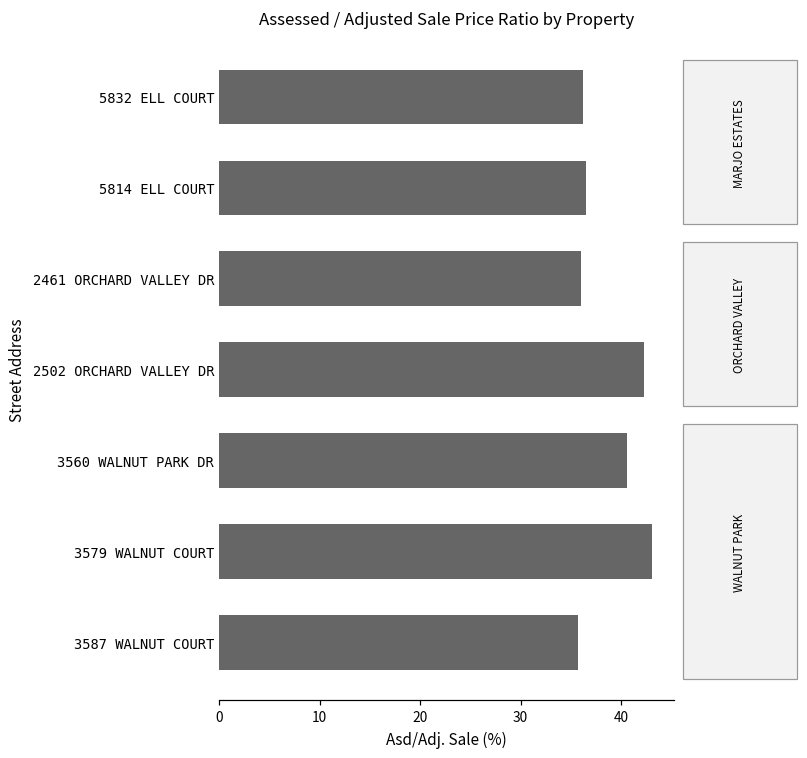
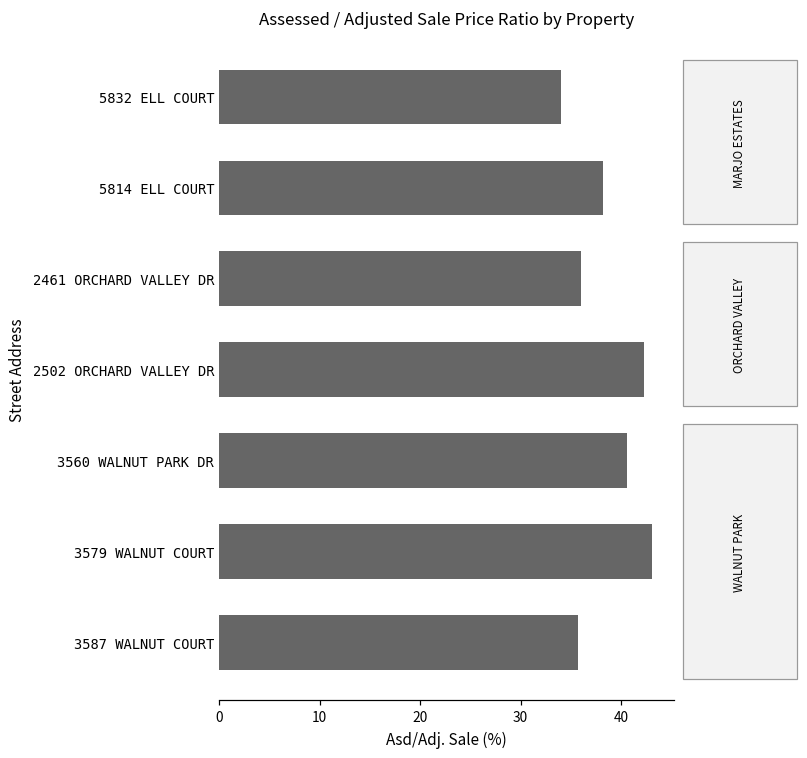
5832 ELL COURT: 36 -> 34
5814 ELL COURT: 37 -> 38
